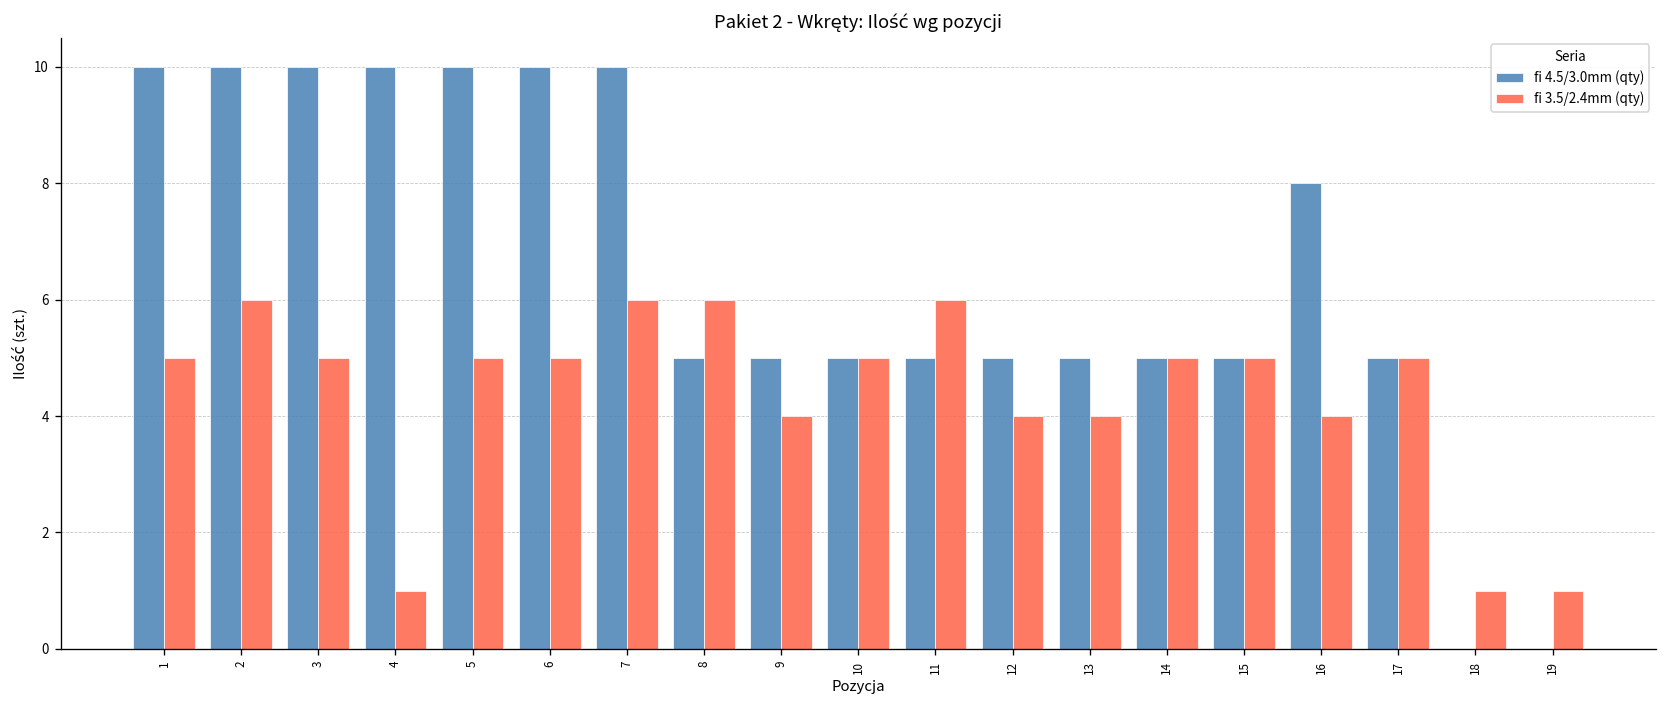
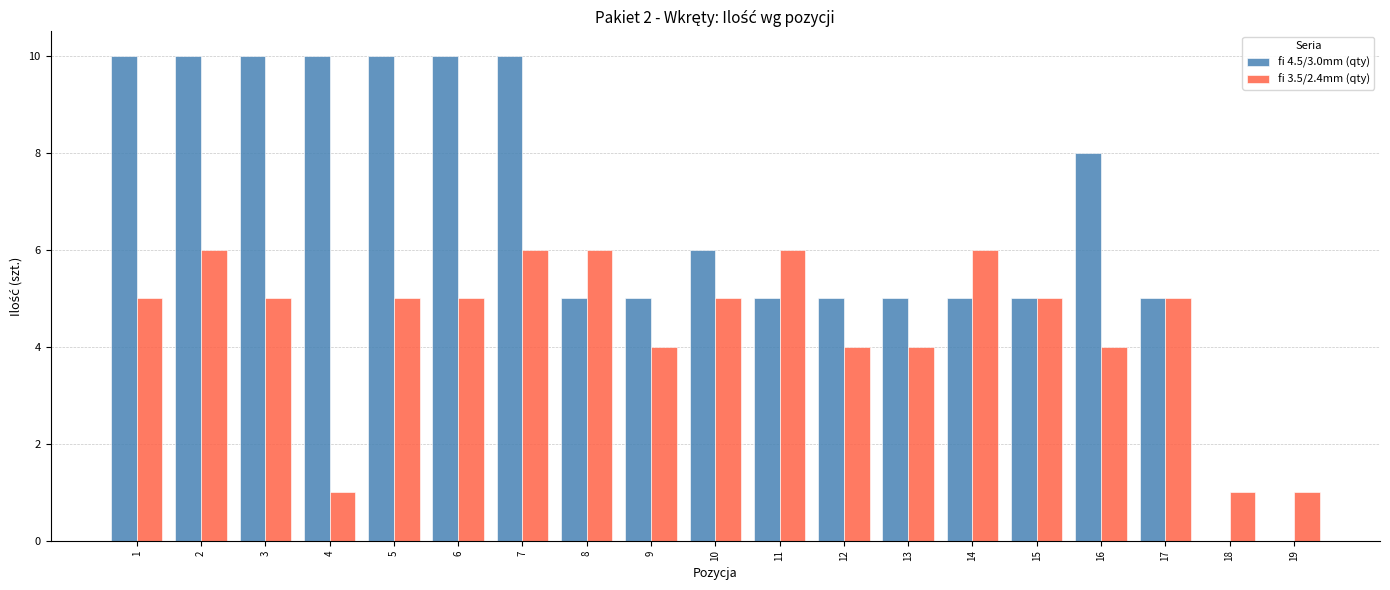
fi 4.5/3.0mm (qty), 10: 5 -> 6
fi 3.5/2.4mm (qty), 14: 5 -> 6
